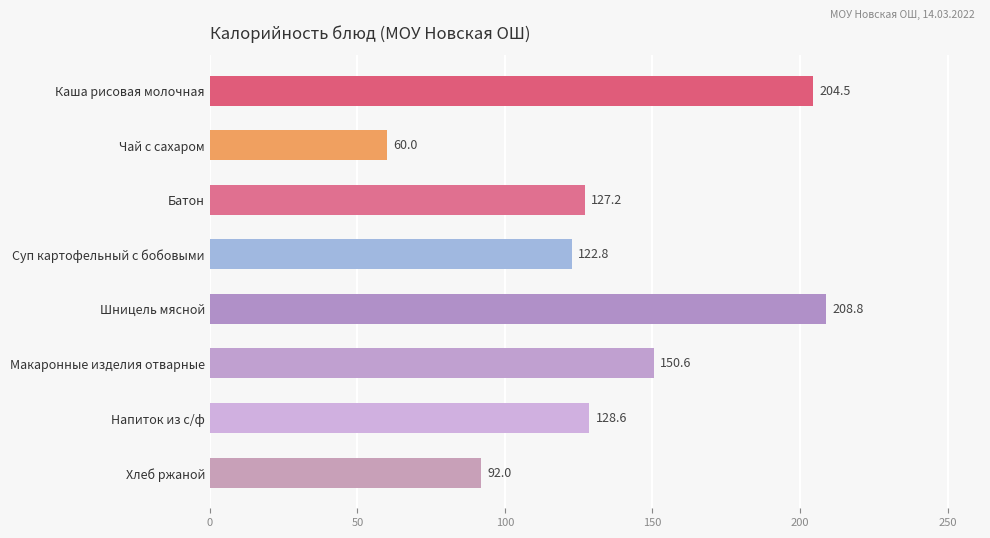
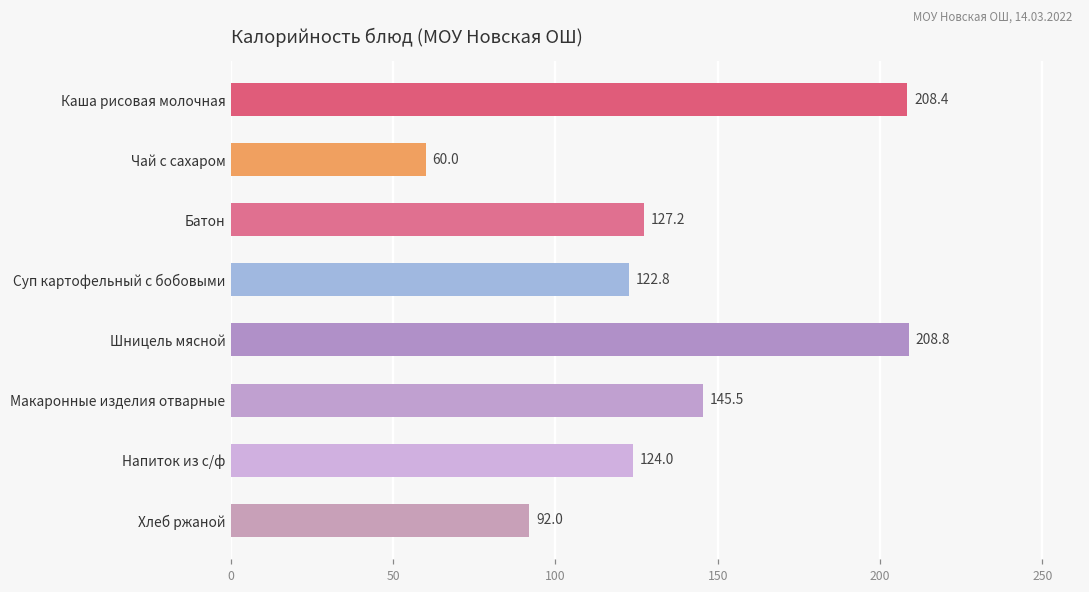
Каша рисовая молочная: 204.5 -> 208.4
Макаронные изделия отварные: 150.6 -> 145.5
Напиток из с/ф: 128.6 -> 124.0
